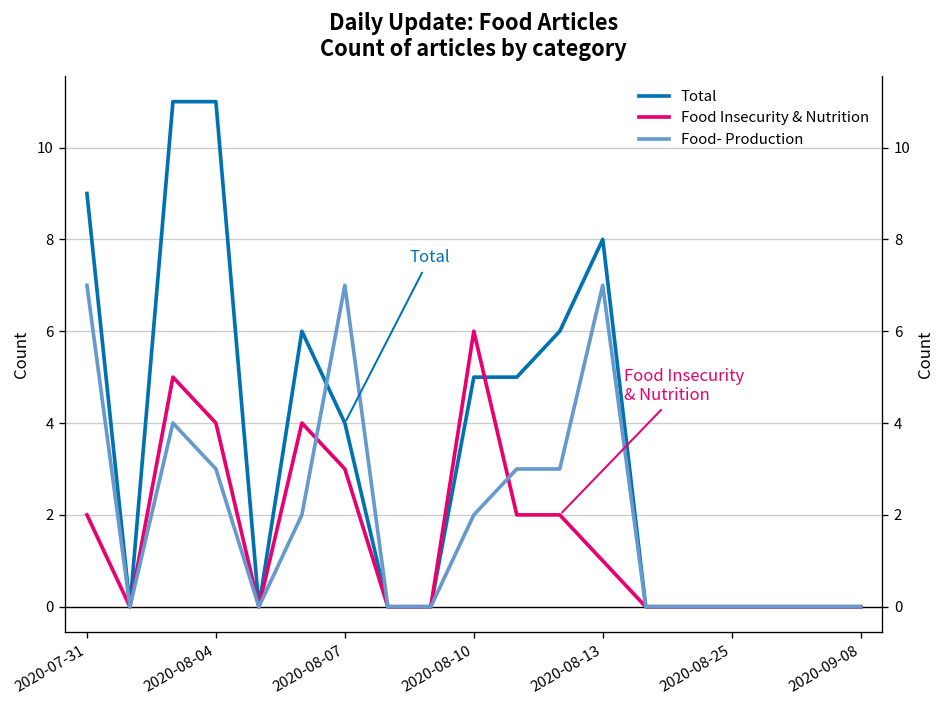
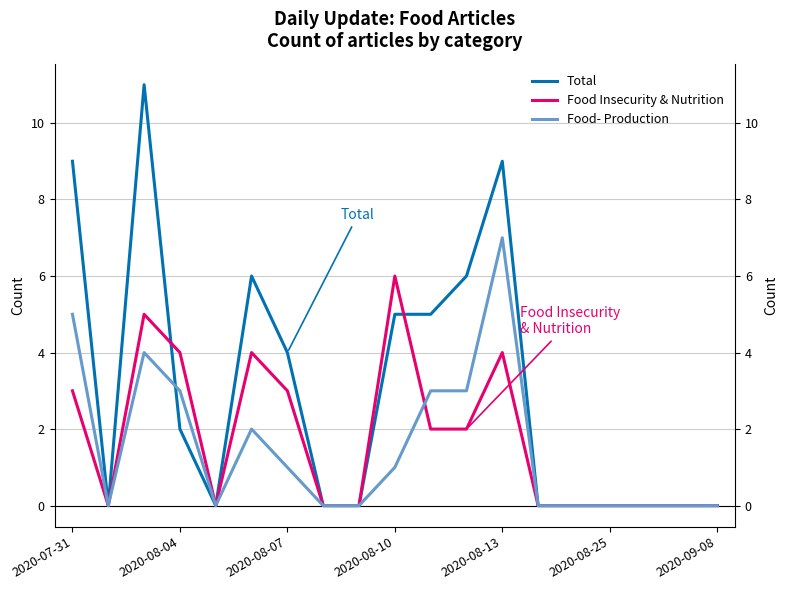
Food Insecurity & Nutrition, 2020-07-31: 2 -> 3
Food- Production, 2020-07-31: 7 -> 5
Total, 2020-08-04: 11 -> 2
Food- Production, 2020-08-07: 7 -> 1
Food- Production, 2020-08-10: 2 -> 1
Total, 2020-08-13: 8 -> 9
Food Insecurity & Nutrition, 2020-08-13: 1 -> 4
